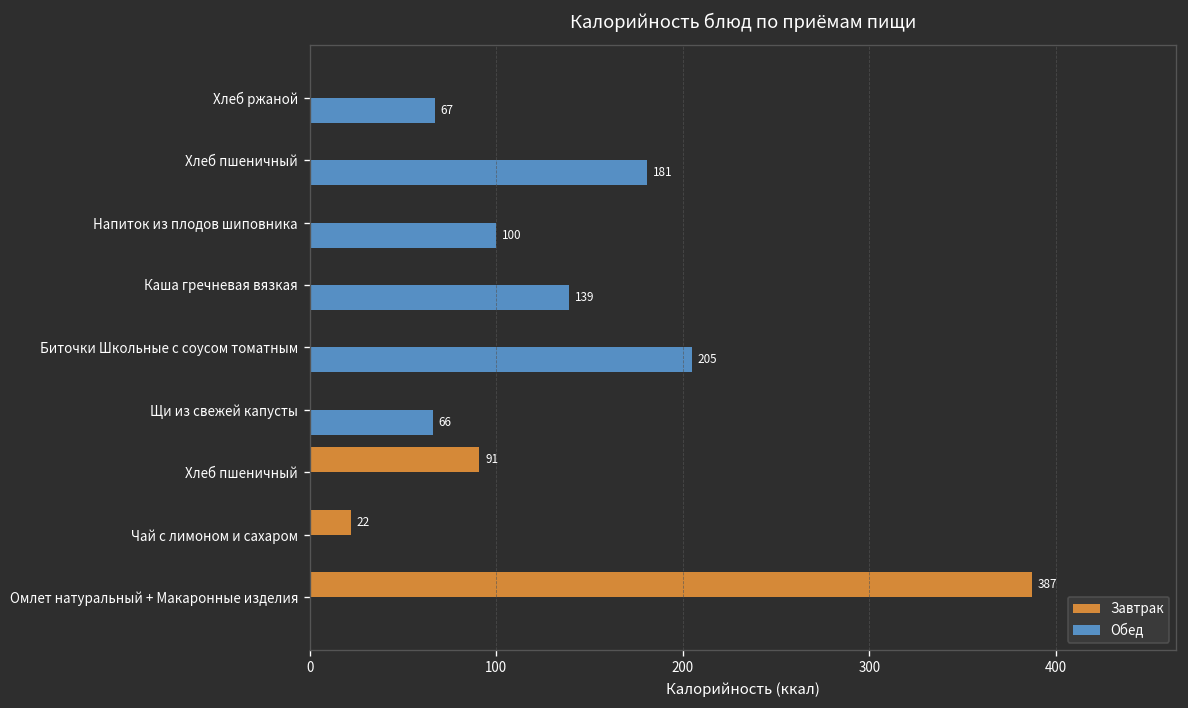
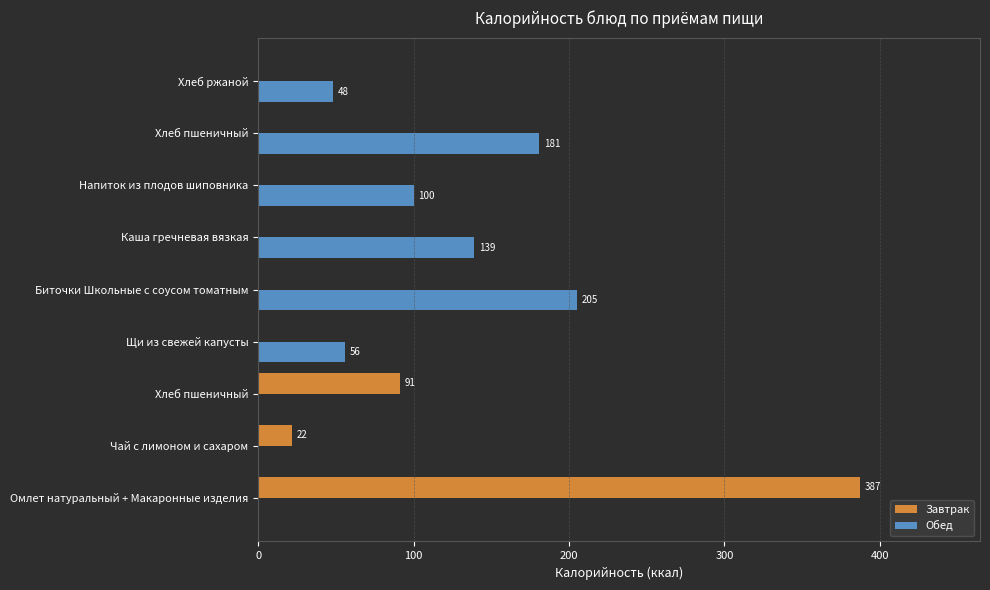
Обед, Хлеб ржаной: 67 -> 48
Обед, Щи из свежей капусты: 66 -> 56
